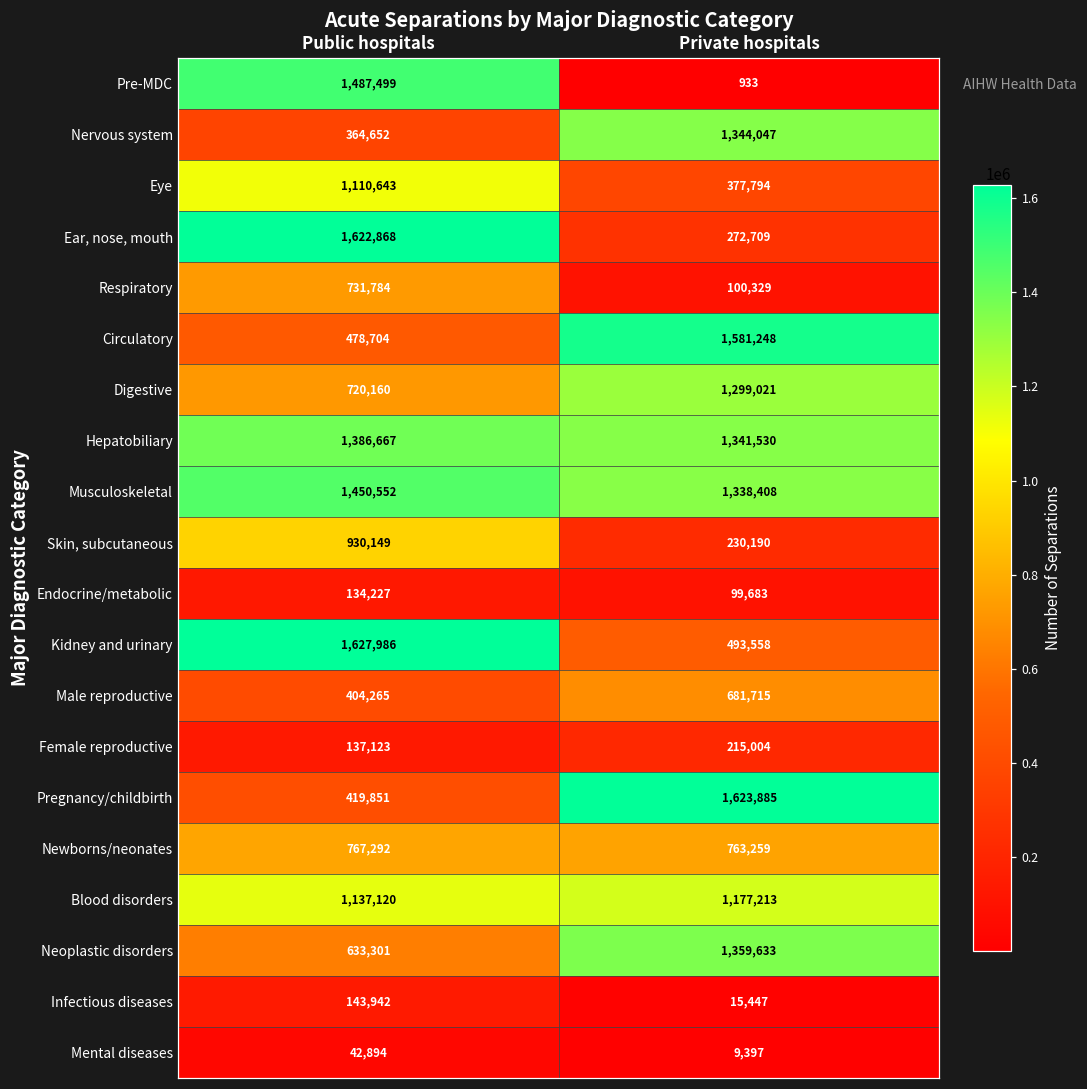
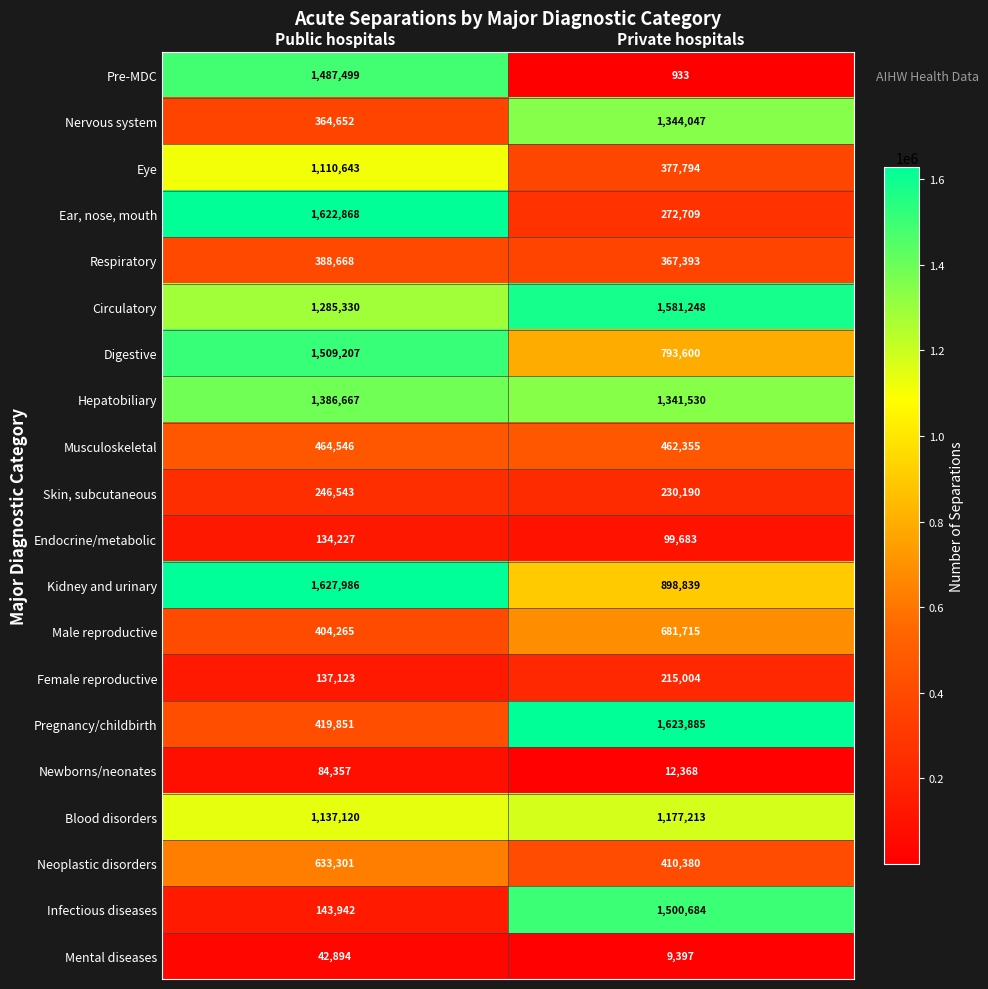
Respiratory, Public hospitals: 731,784 -> 388,668
Respiratory, Private hospitals: 100,329 -> 367,393
Circulatory, Public hospitals: 478,704 -> 1,285,330
Digestive, Public hospitals: 720,160 -> 1,509,207
Digestive, Private hospitals: 1,299,021 -> 793,600
Musculoskeletal, Public hospitals: 1,450,552 -> 464,546
Musculoskeletal, Private hospitals: 1,338,408 -> 462,355
Skin, subcutaneous, Public hospitals: 930,149 -> 246,543
Kidney and urinary, Private hospitals: 493,558 -> 898,839
Newborns/neonates, Public hospitals: 767,292 -> 84,357
Newborns/neonates, Private hospitals: 763,259 -> 12,368
Neoplastic disorders, Private hospitals: 1,359,633 -> 410,380
Infectious diseases, Private hospitals: 15,447 -> 1,500,684
